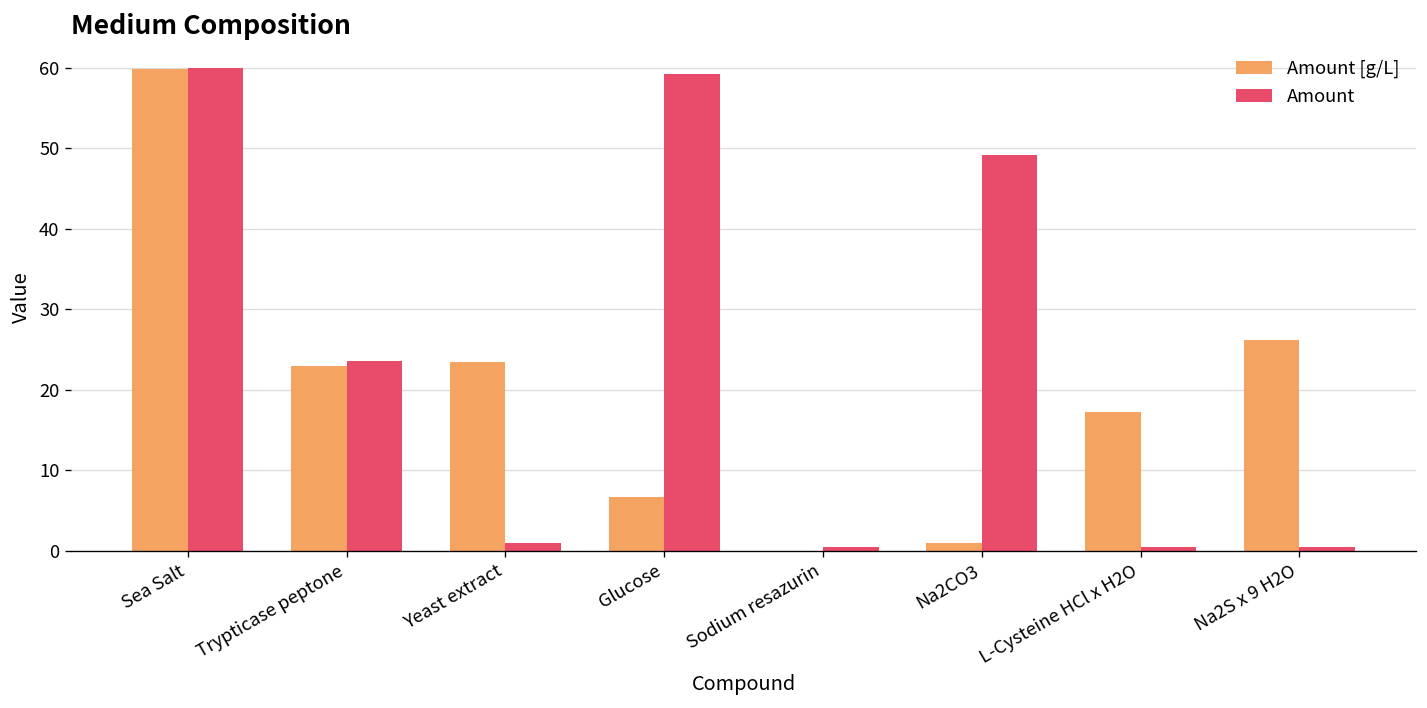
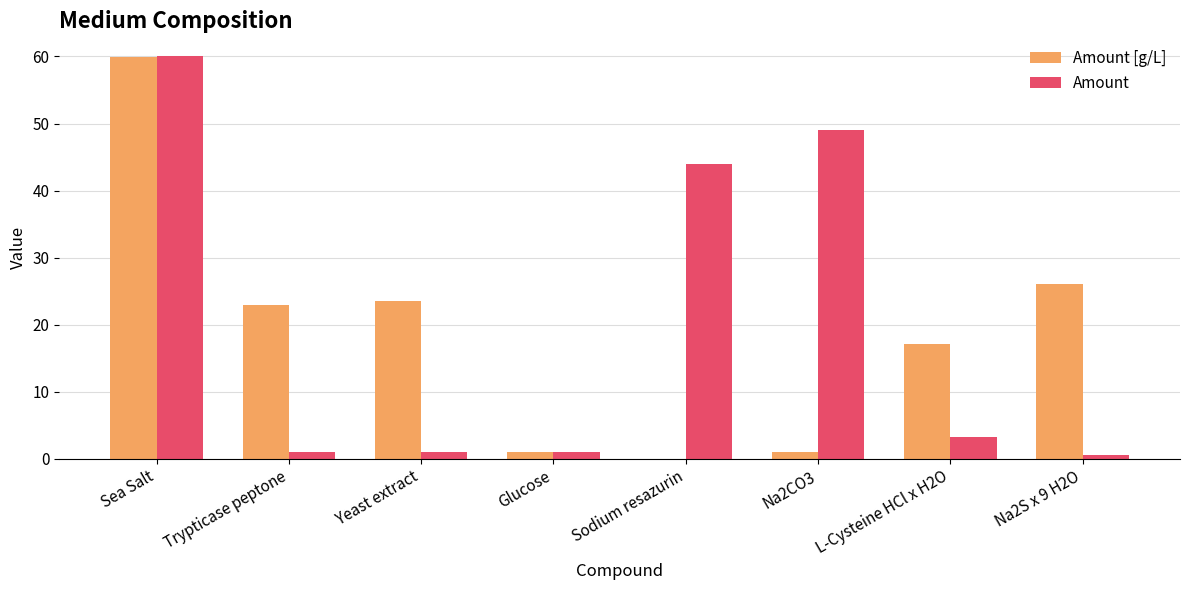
Amount, Trypticase peptone: 24 -> 1
Amount [g/L], Glucose: 7 -> 1
Amount, Glucose: 59 -> 1
Amount, Sodium resazurin: 1 -> 44
Amount, L-Cysteine HCl x H2O: 1 -> 3
